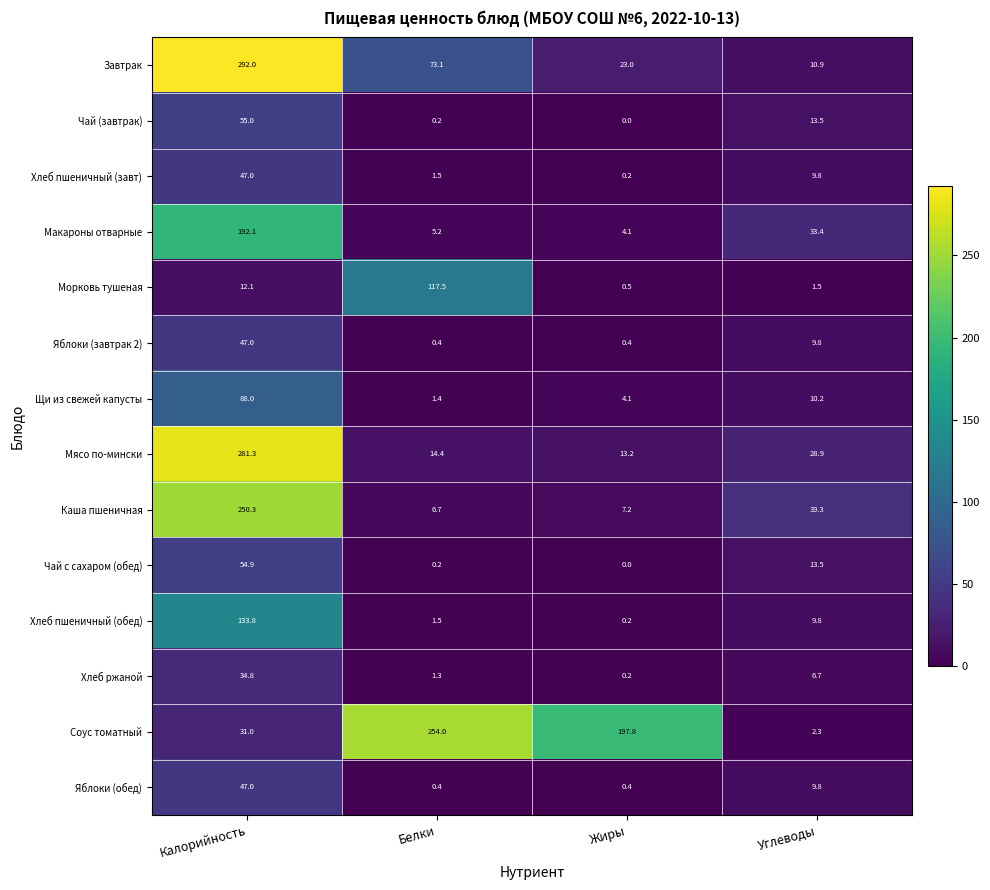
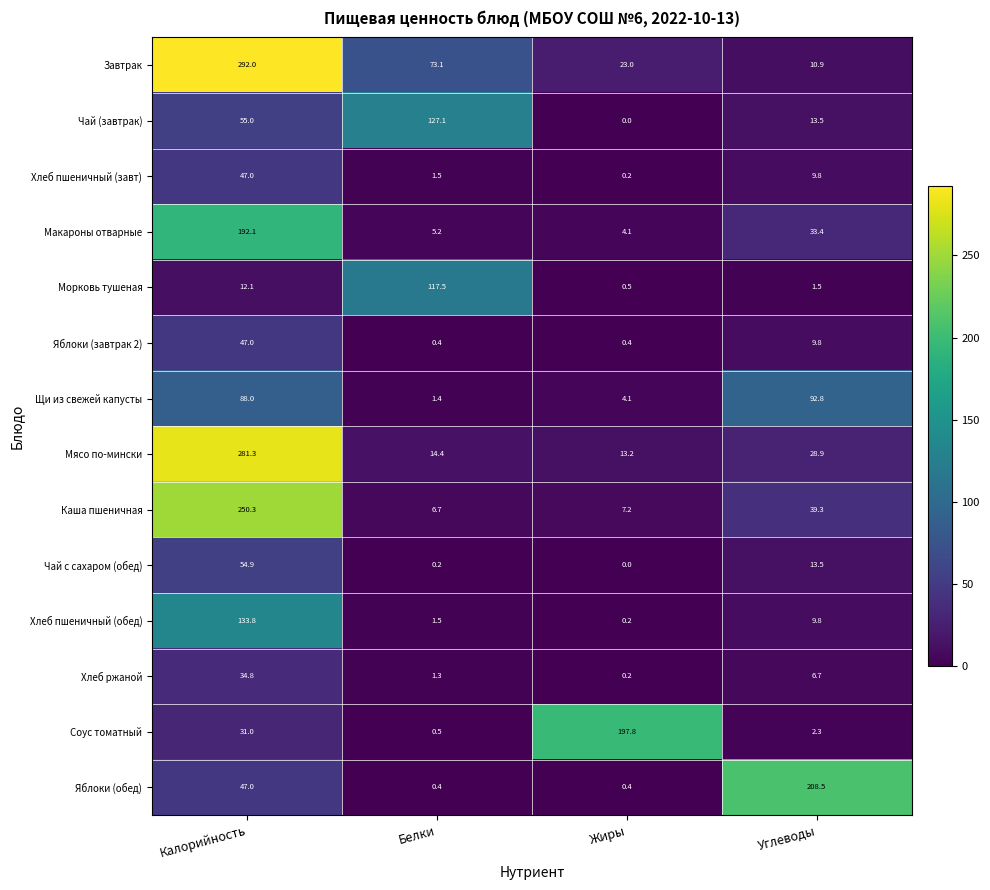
Чай (завтрак), Белки: 0.2 -> 127.1
Щи из свежей капусты, Углеводы: 10.2 -> 92.8
Соус томатный, Белки: 254.0 -> 0.5
Яблоки (обед), Углеводы: 9.8 -> 208.5
